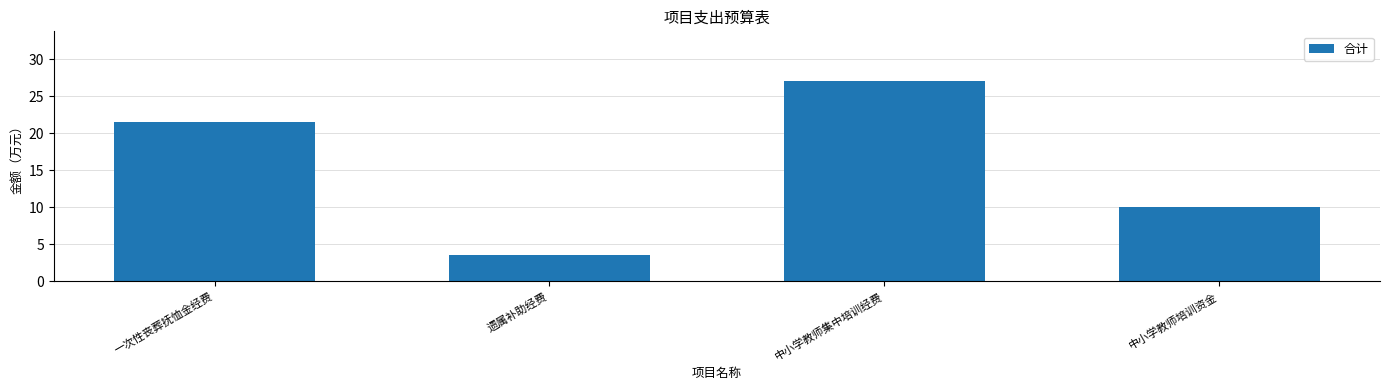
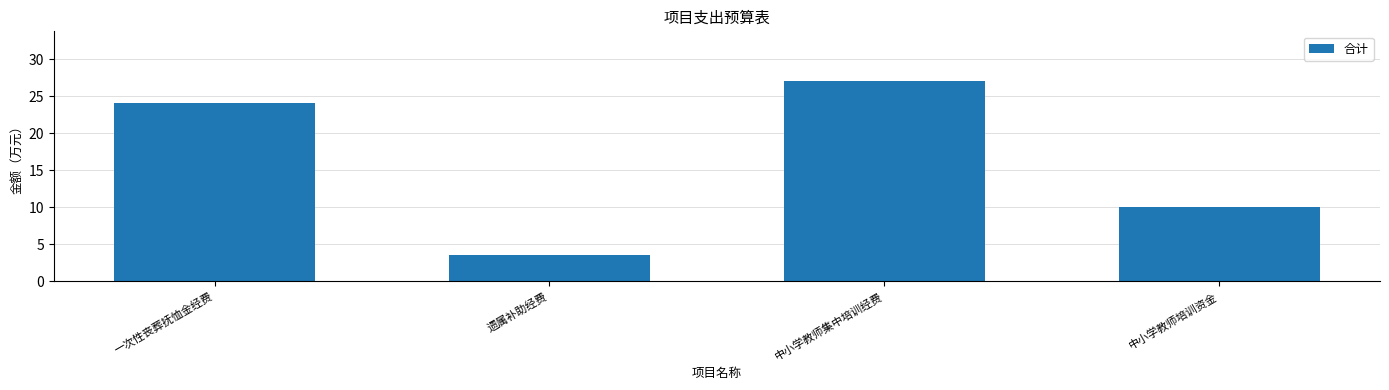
一次性丧葬抚恤金经费: 22 -> 24
